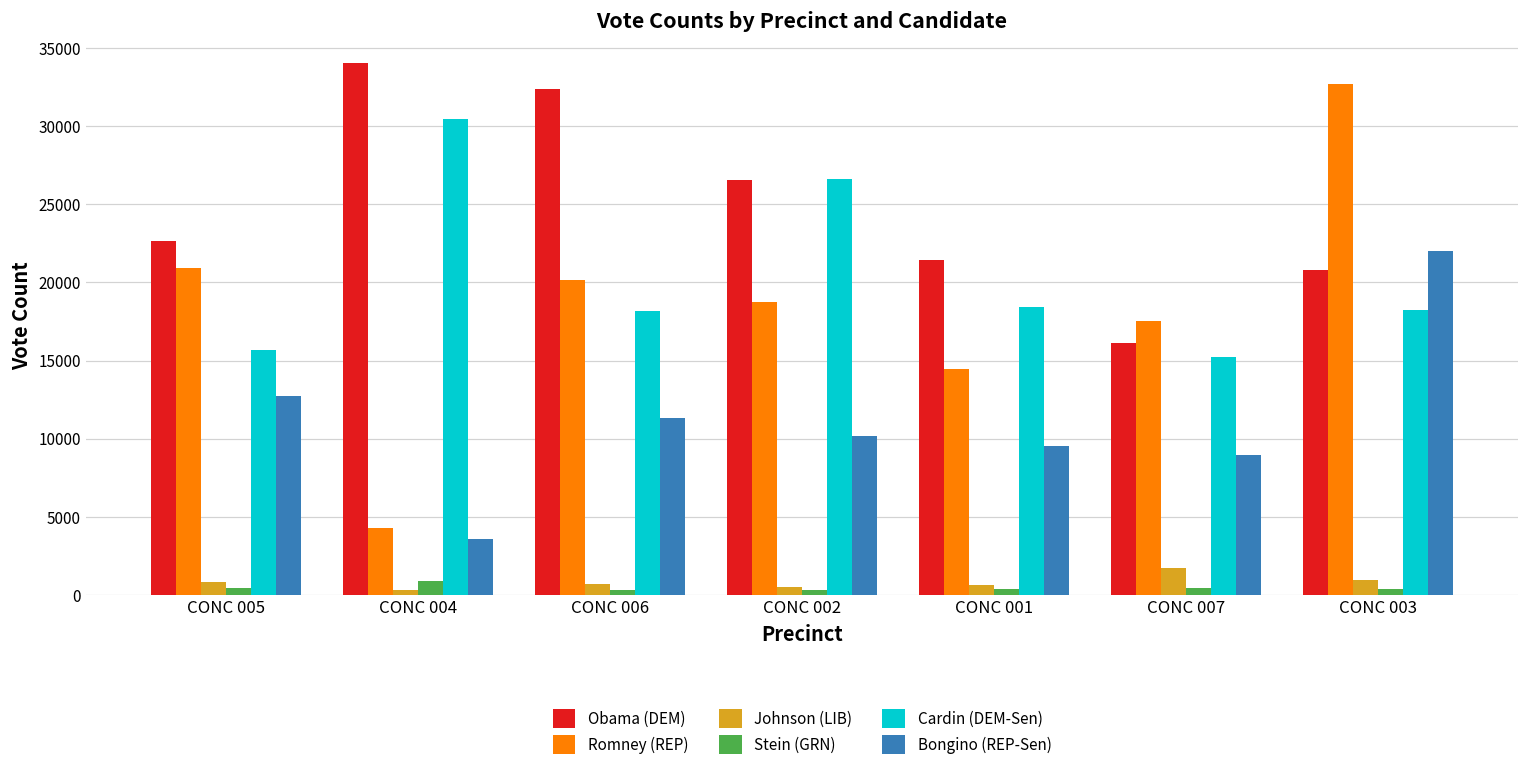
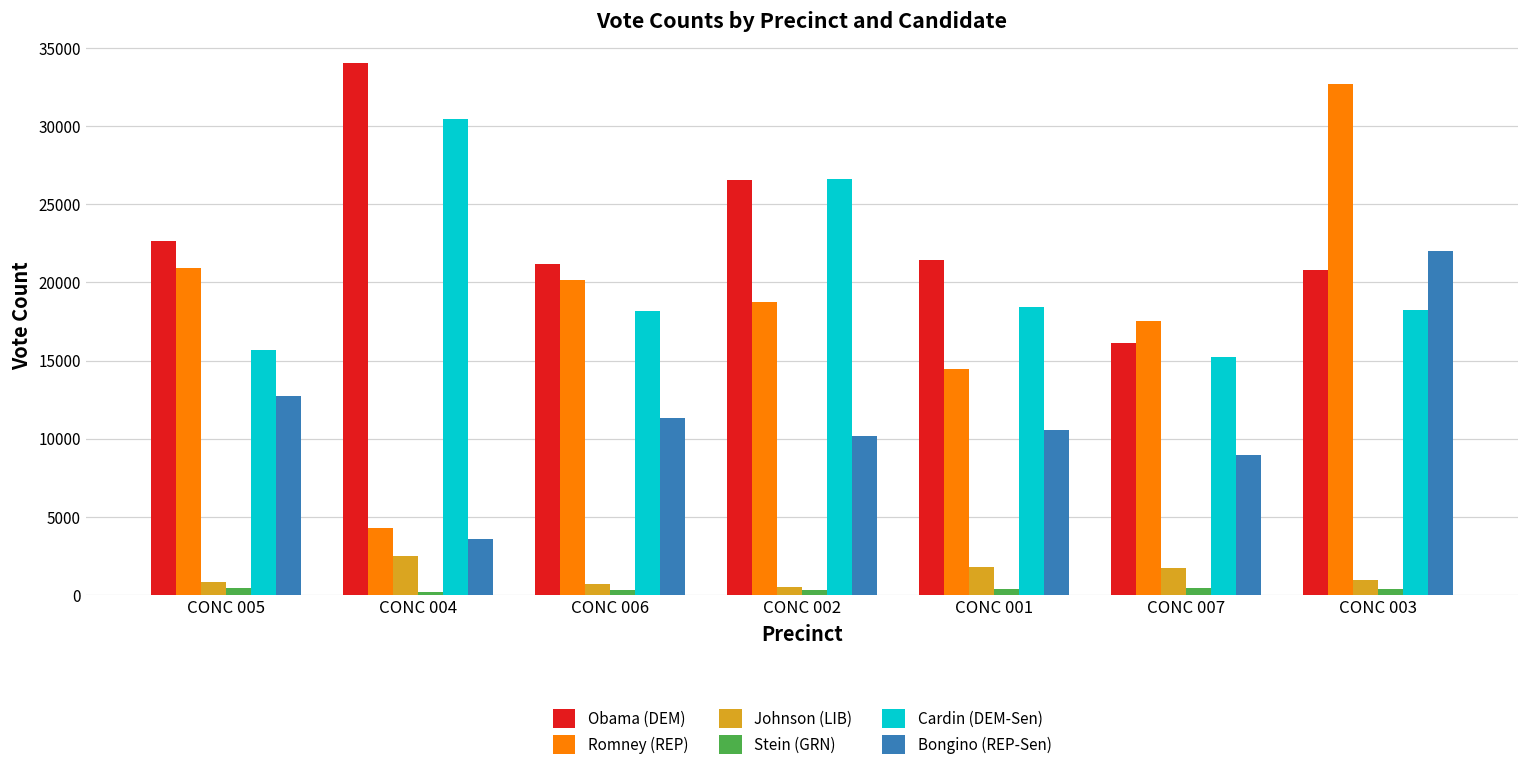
Johnson (LIB), CONC 004: 300 -> 2500
Stein (GRN), CONC 004: 900 -> 200
Obama (DEM), CONC 006: 32400 -> 21200
Johnson (LIB), CONC 001: 600 -> 1800
Bongino (REP-Sen), CONC 001: 9500 -> 10500
